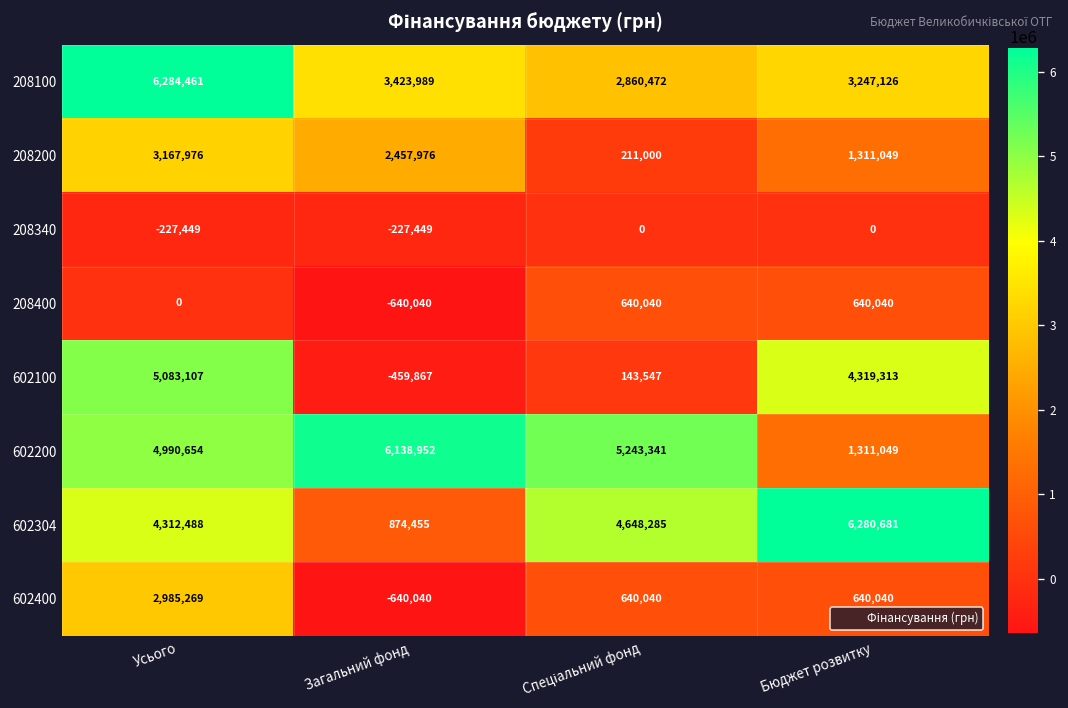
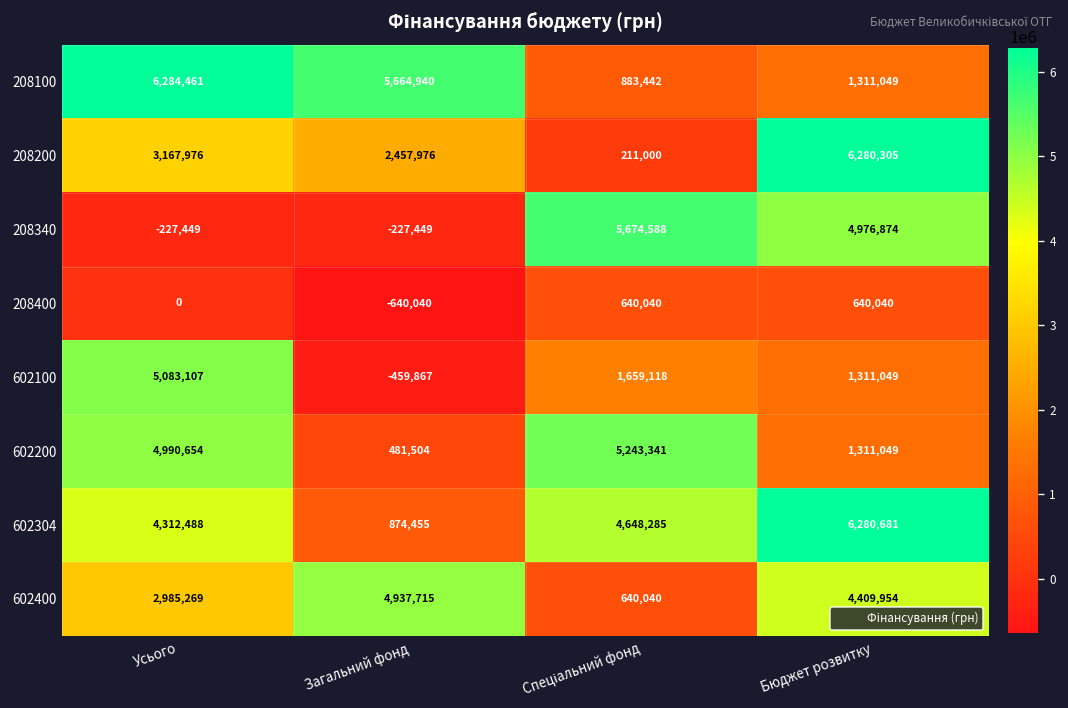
208100, Загальний фонд: 3,423,989 -> 5,664,940
208100, Спеціальний фонд: 2,860,472 -> 883,442
208100, Бюджет розвитку: 3,247,126 -> 1,311,049
208200, Бюджет розвитку: 1,311,049 -> 6,280,305
208340, Спеціальний фонд: 0 -> 5,674,588
208340, Бюджет розвитку: 0 -> 4,976,874
602100, Спеціальний фонд: 143,547 -> 1,659,118
602100, Бюджет розвитку: 4,319,313 -> 1,311,049
602200, Загальний фонд: 6,138,952 -> 481,504
602400, Загальний фонд: -640,040 -> 4,937,715
602400, Бюджет розвитку: 640,040 -> 4,409,954
